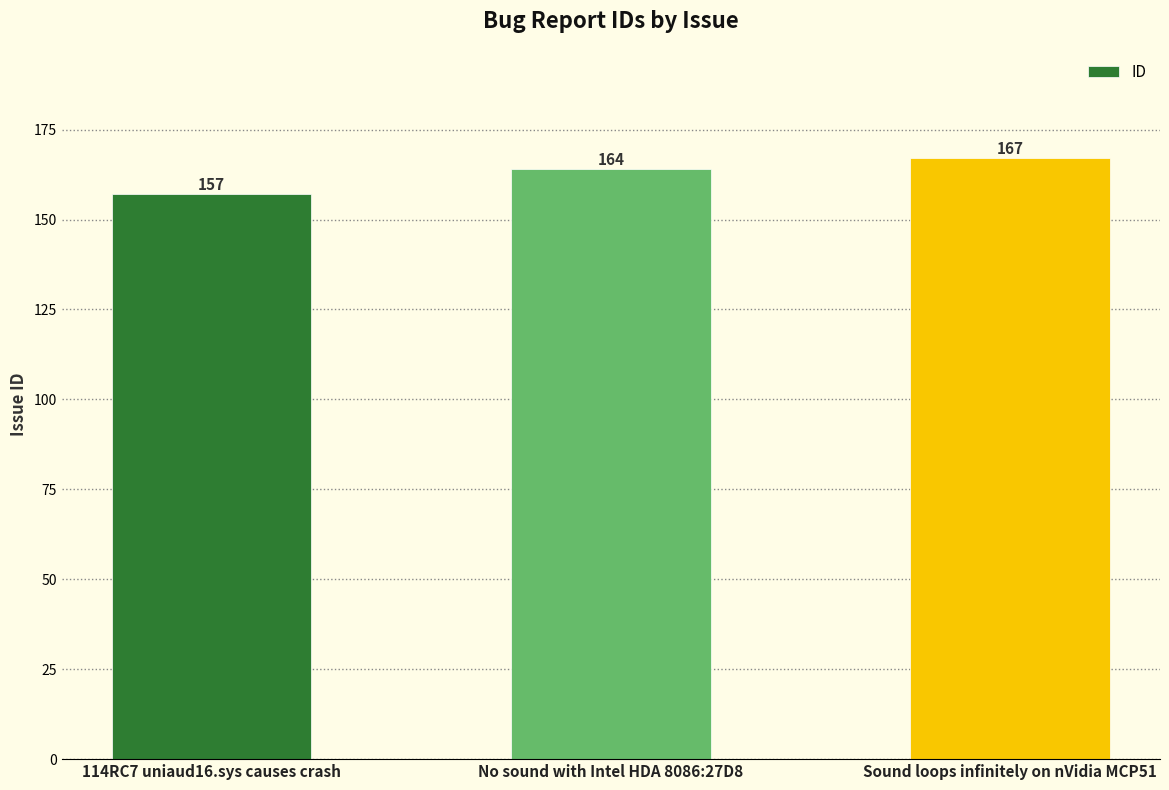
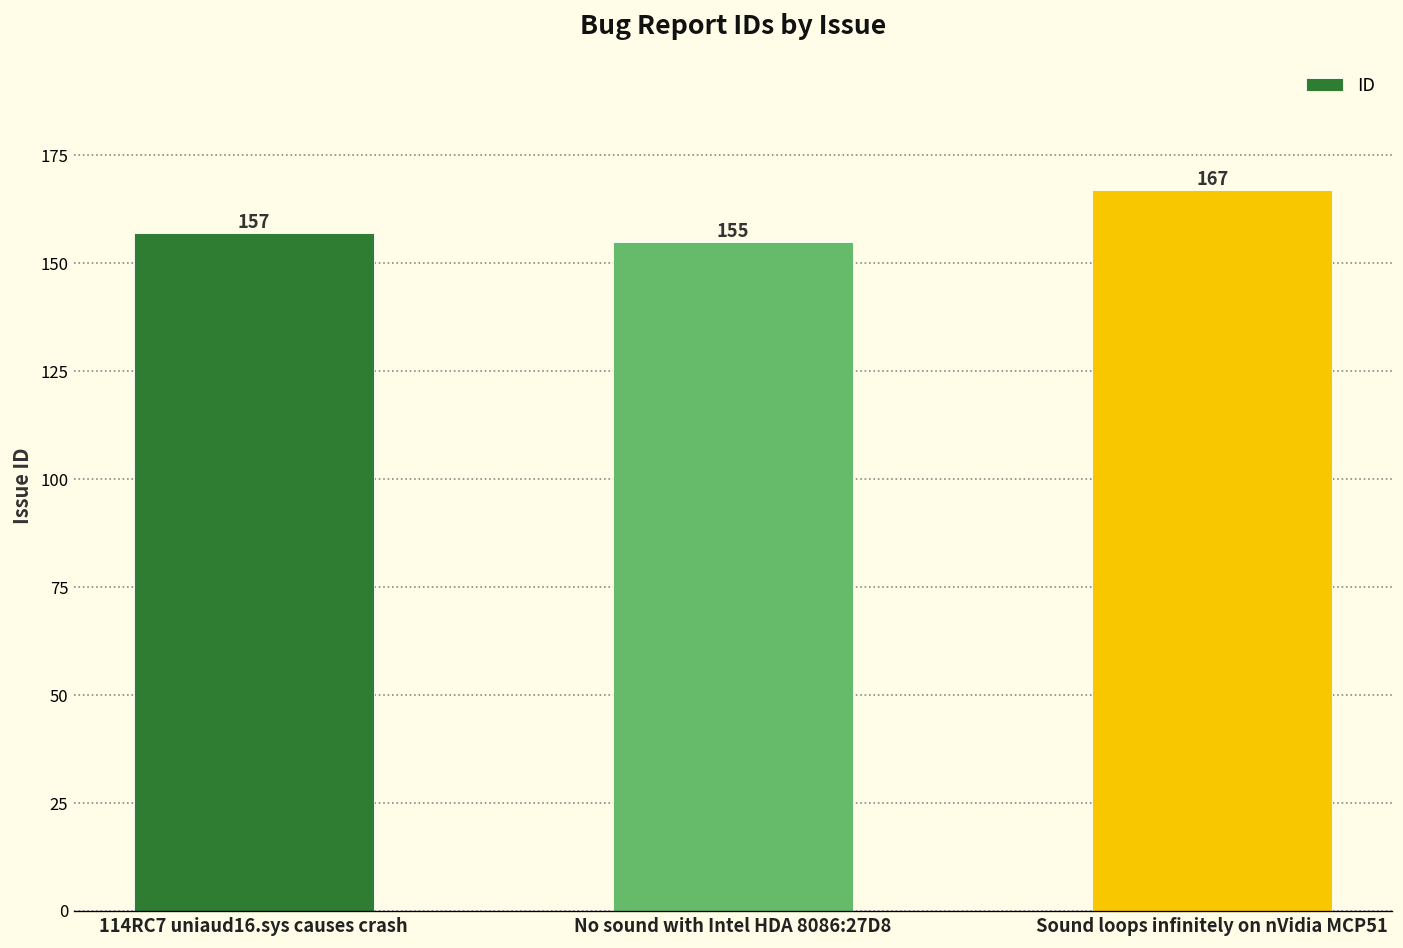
No sound with Intel HDA 8086:27D8: 164 -> 155
